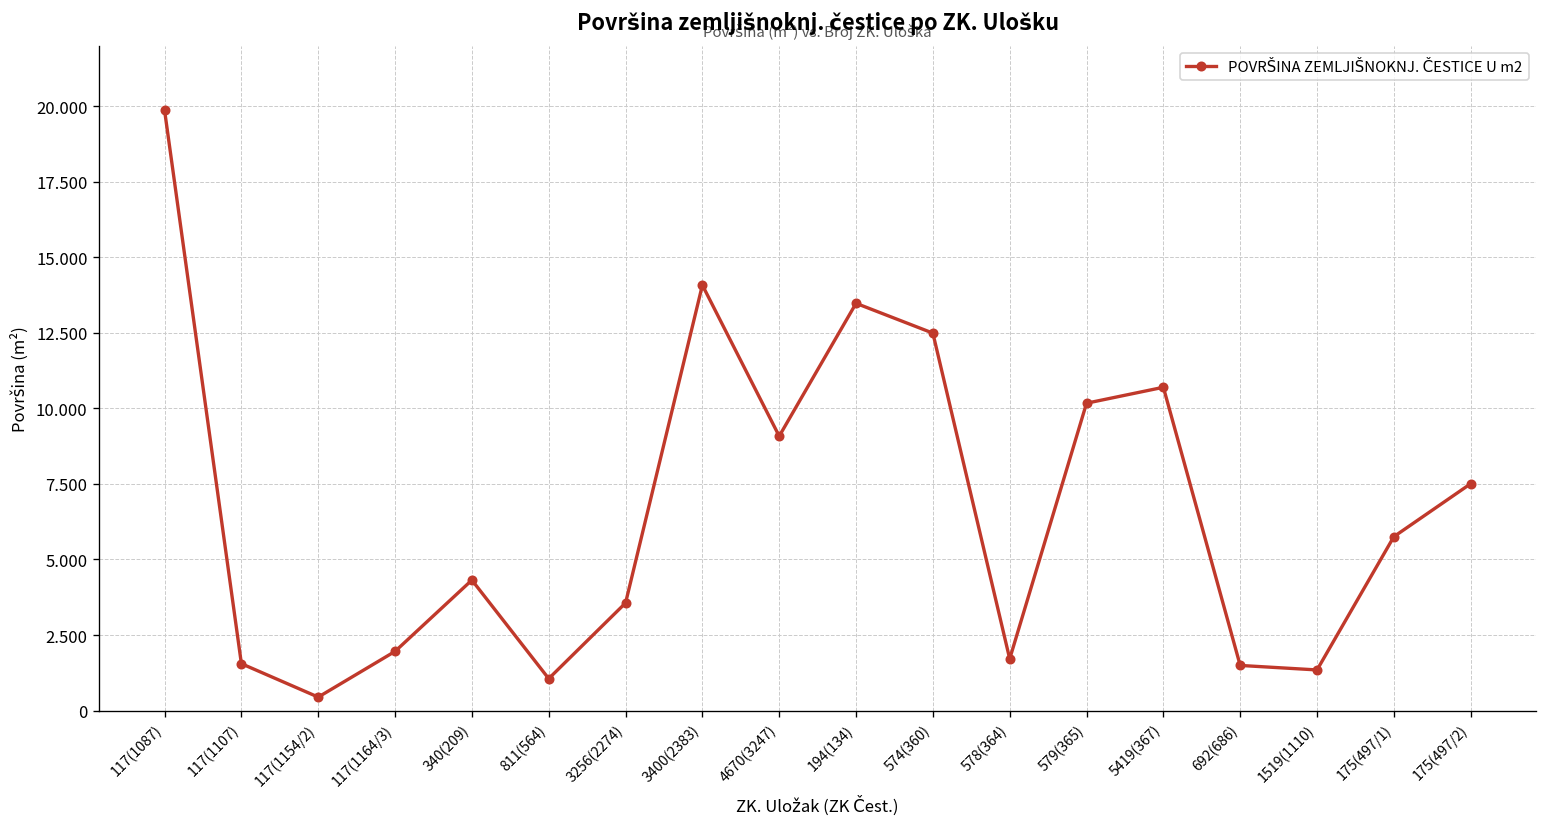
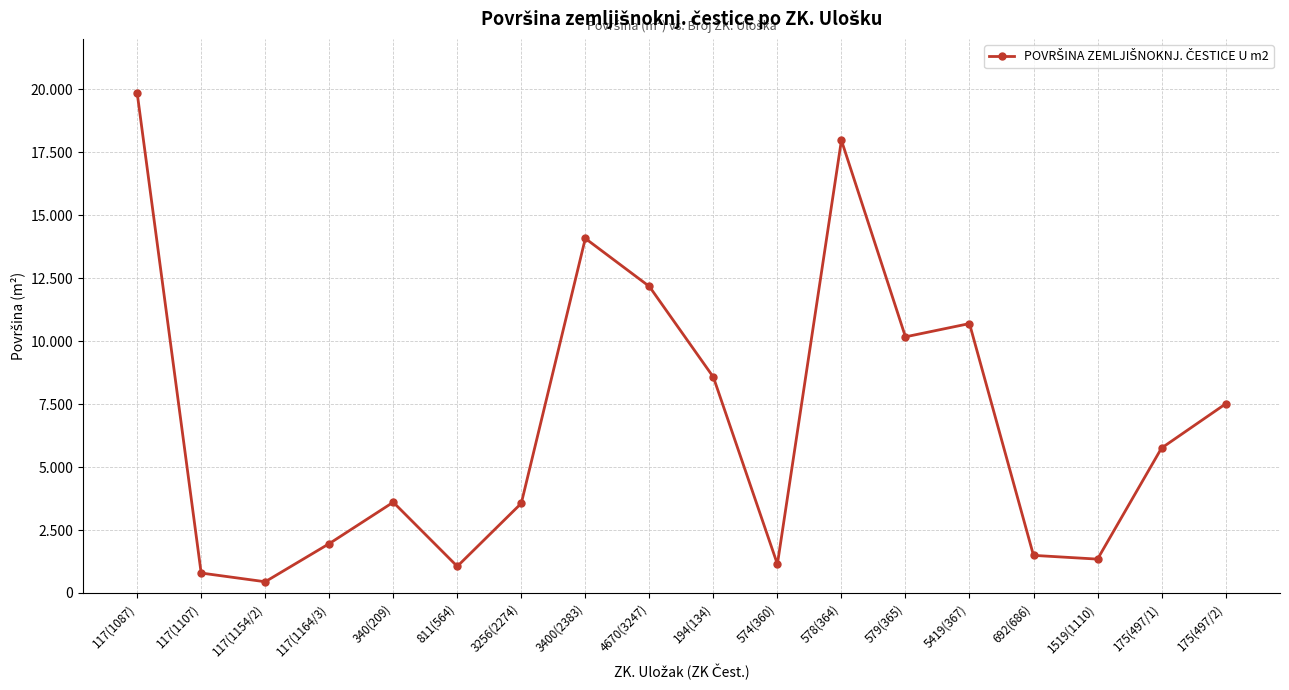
117(1107): 1.6 -> 0.8
340(209): 4.3 -> 3.6
4670(3247): 9.1 -> 12.2
194(134): 13.5 -> 8.6
574(360): 12.5 -> 1.1
578(364): 1.7 -> 18.0
